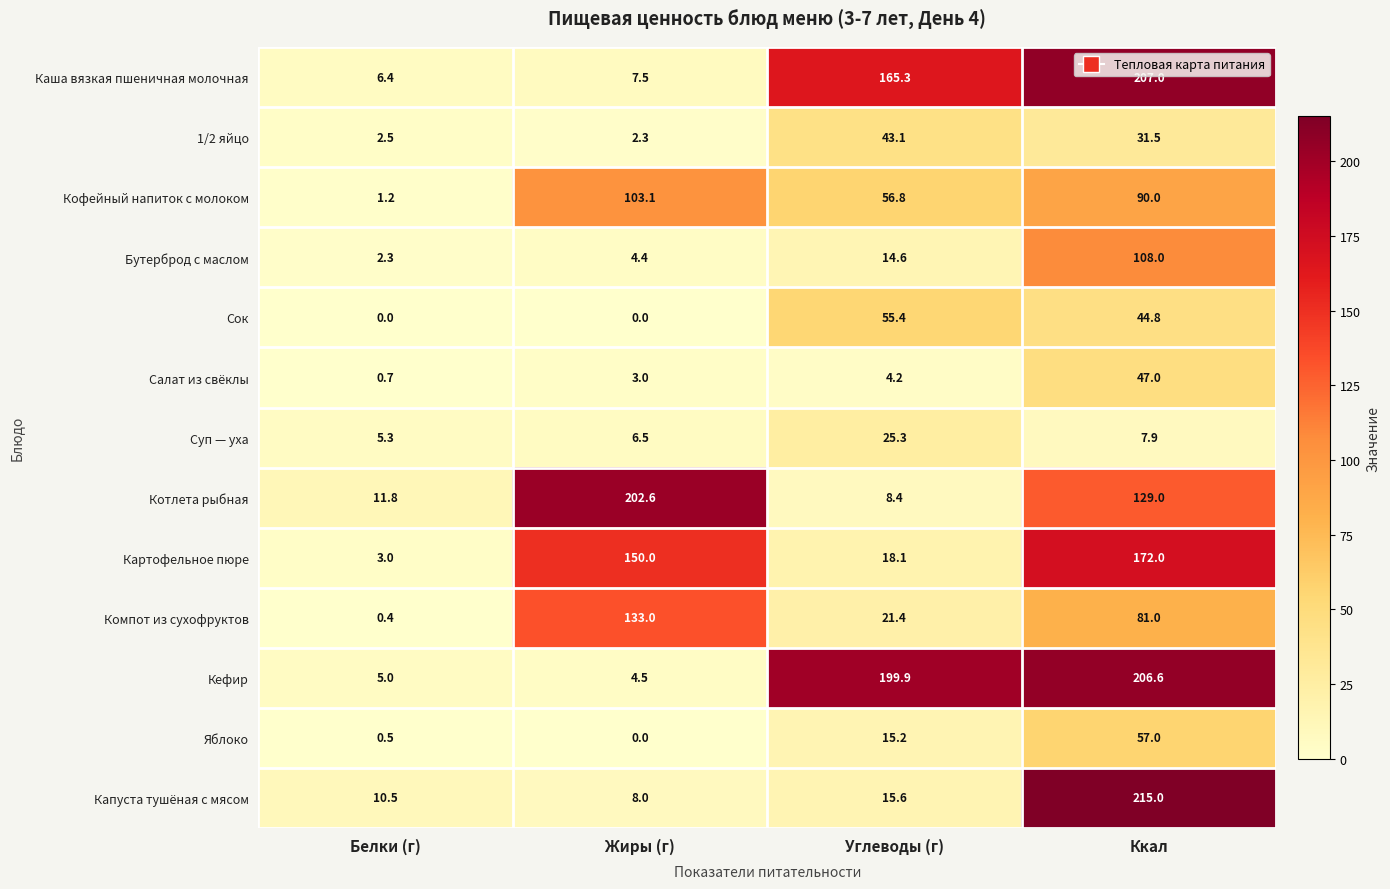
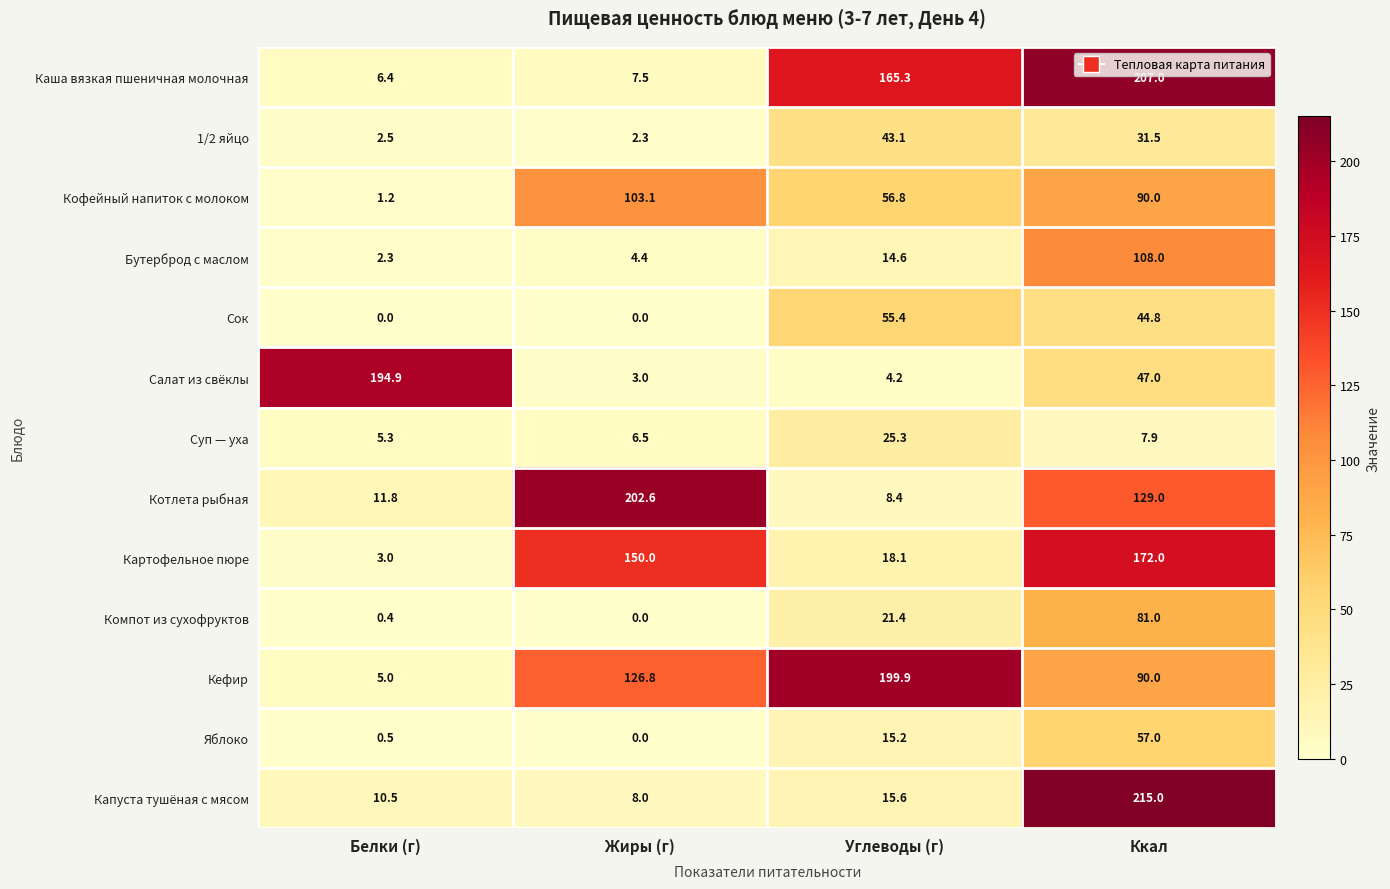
Салат из свёклы, Белки (г): 0.7 -> 194.9
Компот из сухофруктов, Жиры (г): 133.0 -> 0.0
Кефир, Жиры (г): 4.5 -> 126.8
Кефир, Ккал: 206.6 -> 90.0
